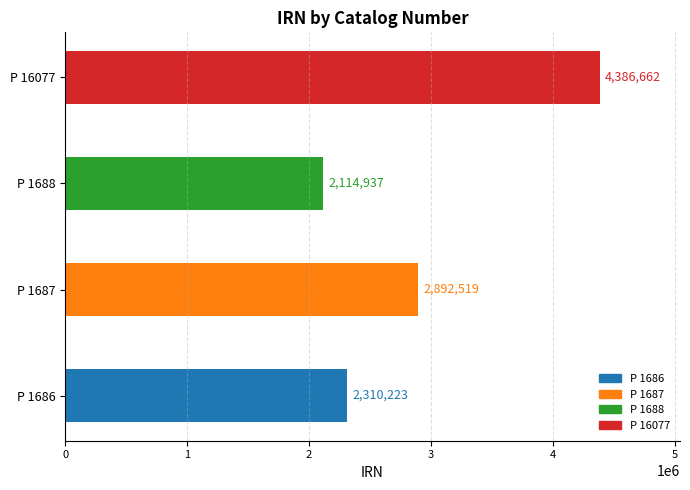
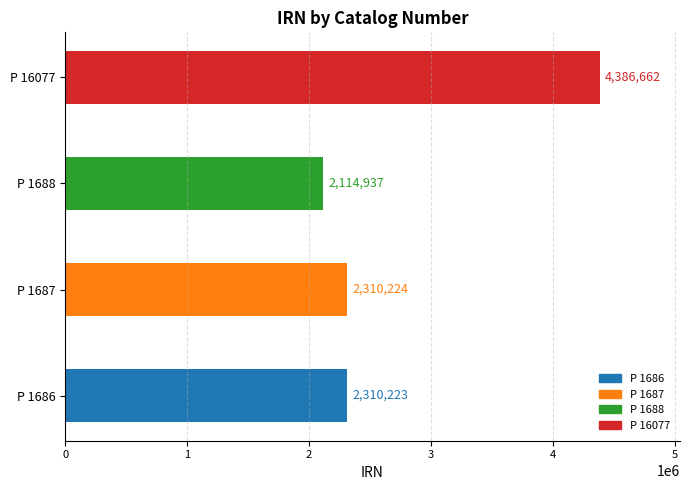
P 1687: 2,892,519 -> 2,310,224
